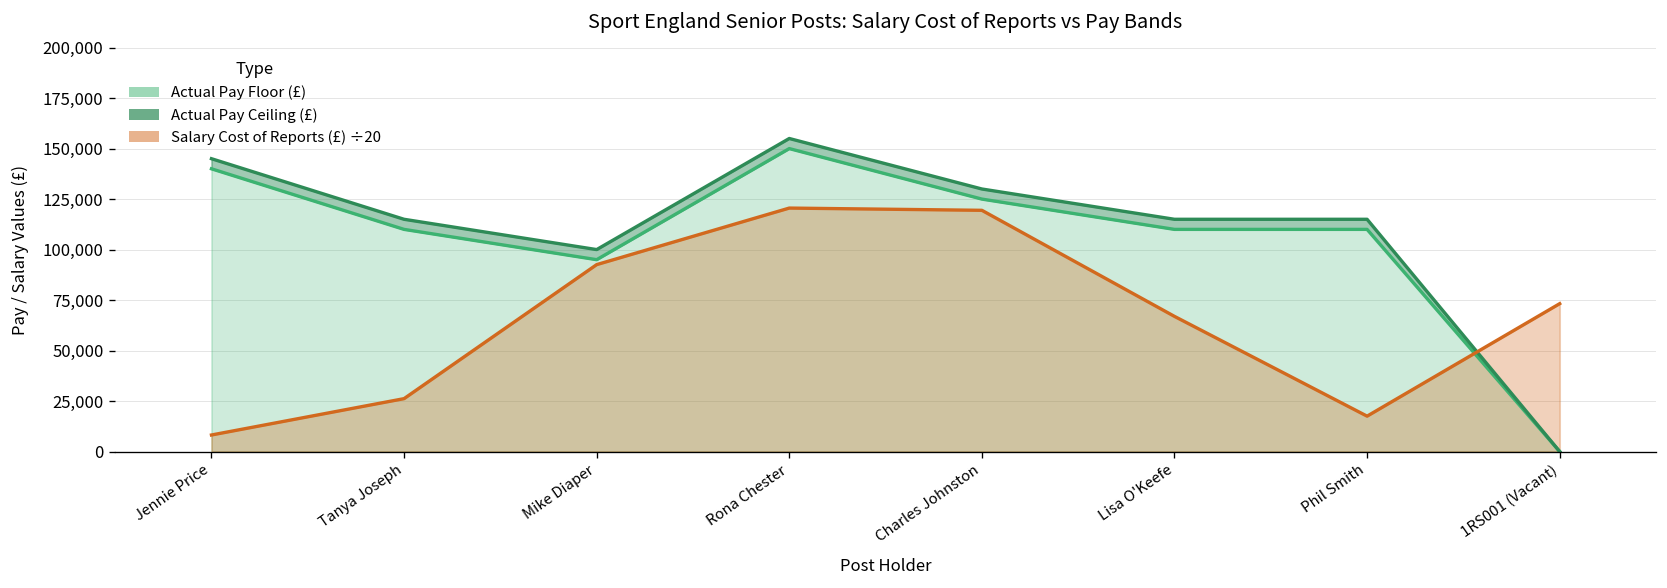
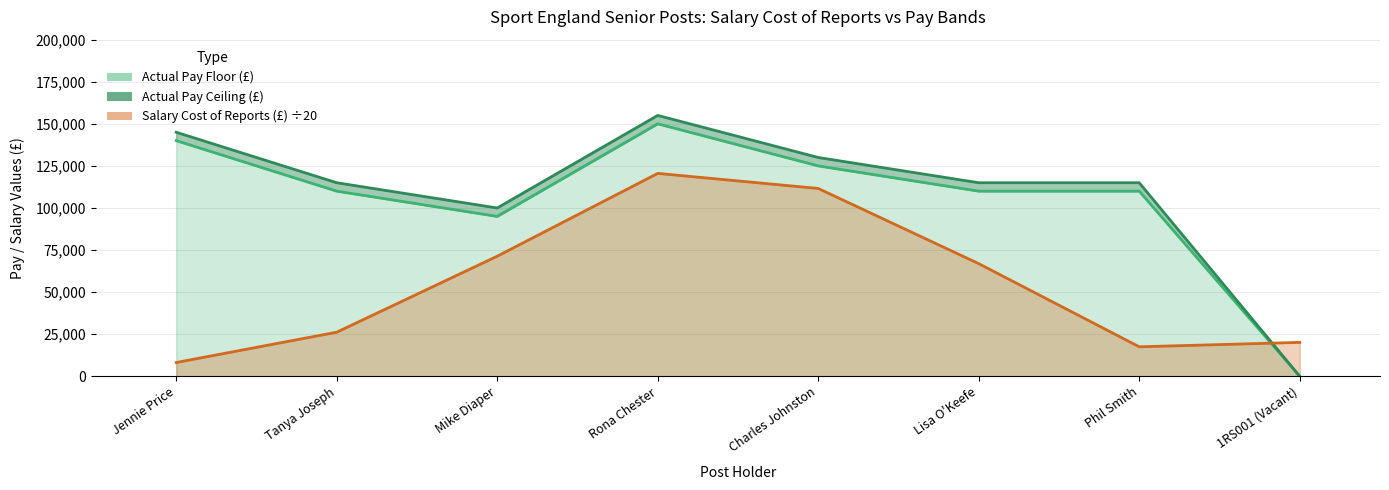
Salary Cost of Reports (£) ÷20, Mike Diaper: 93,000 -> 71,000
Salary Cost of Reports (£) ÷20, Charles Johnston: 119,000 -> 112,000
Salary Cost of Reports (£) ÷20, 1RS001 (Vacant): 73,000 -> 20,000
